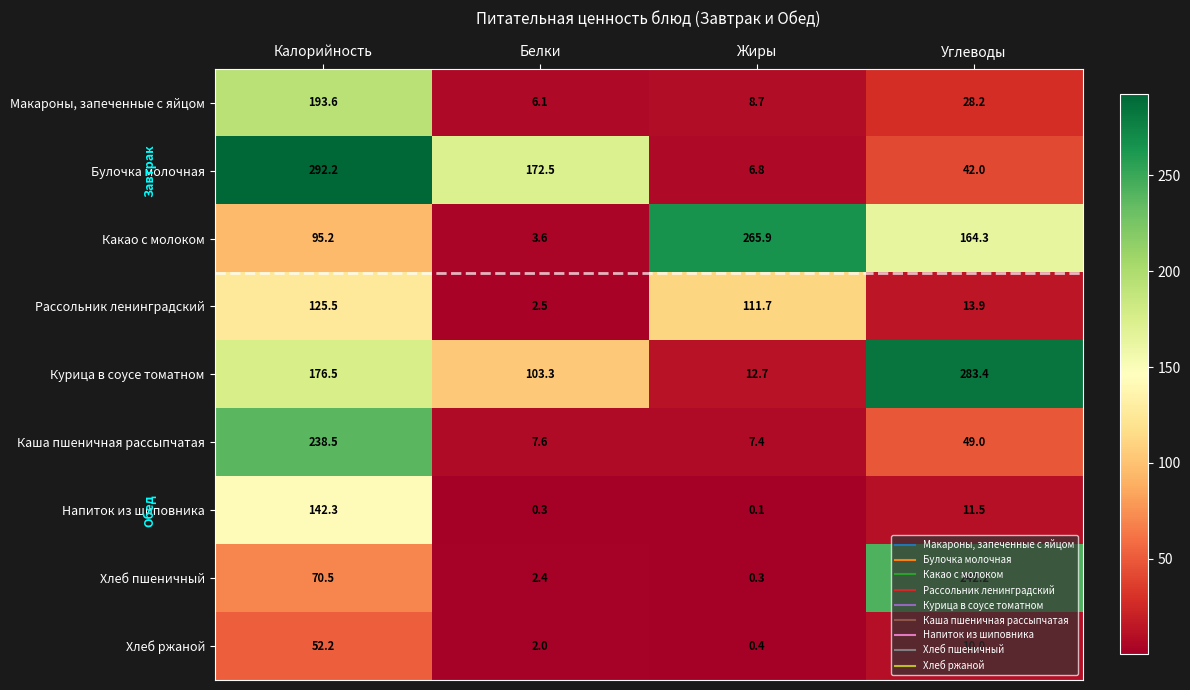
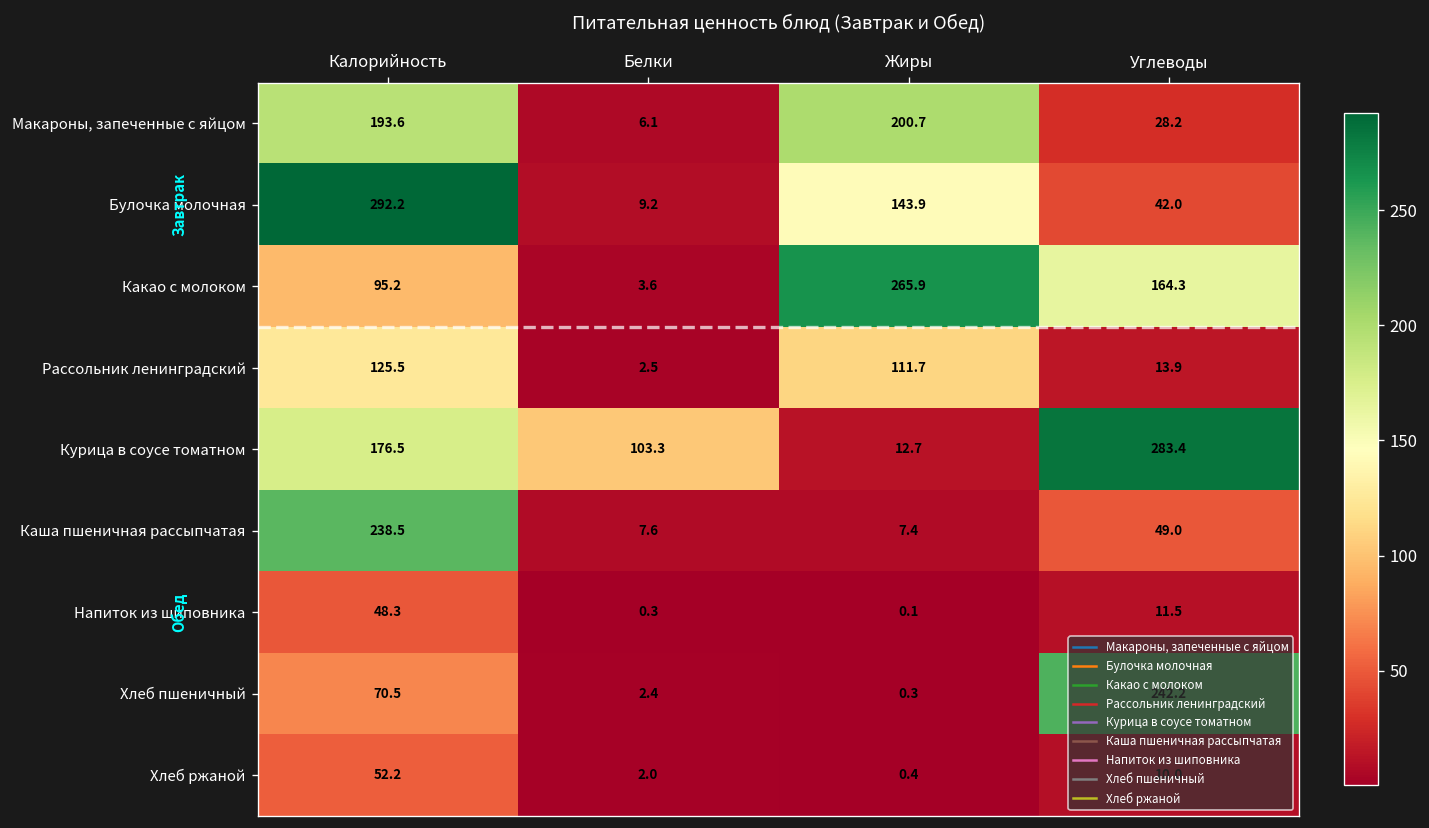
Макароны, запеченные с яйцом, Жиры: 8.7 -> 200.7
Булочка молочная, Белки: 172.5 -> 9.2
Булочка молочная, Жиры: 6.8 -> 143.9
Напиток из шиповника, Калорийность: 142.3 -> 48.3
